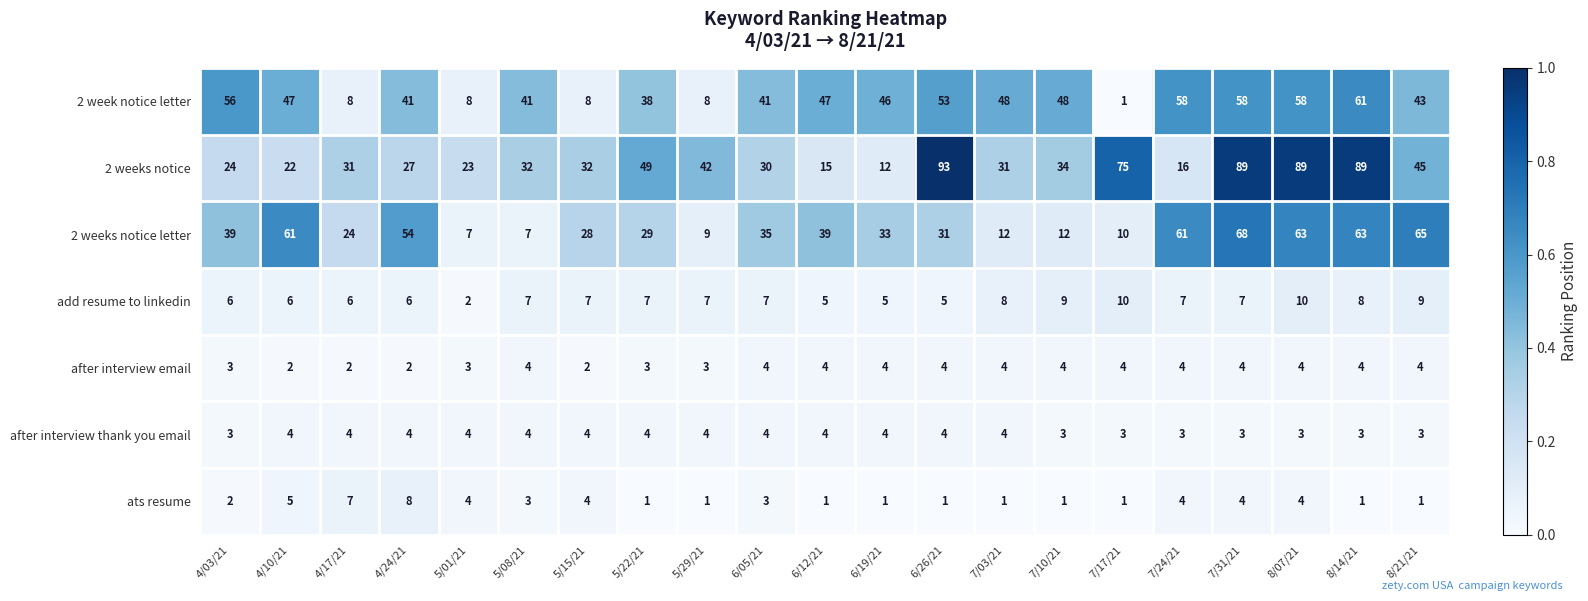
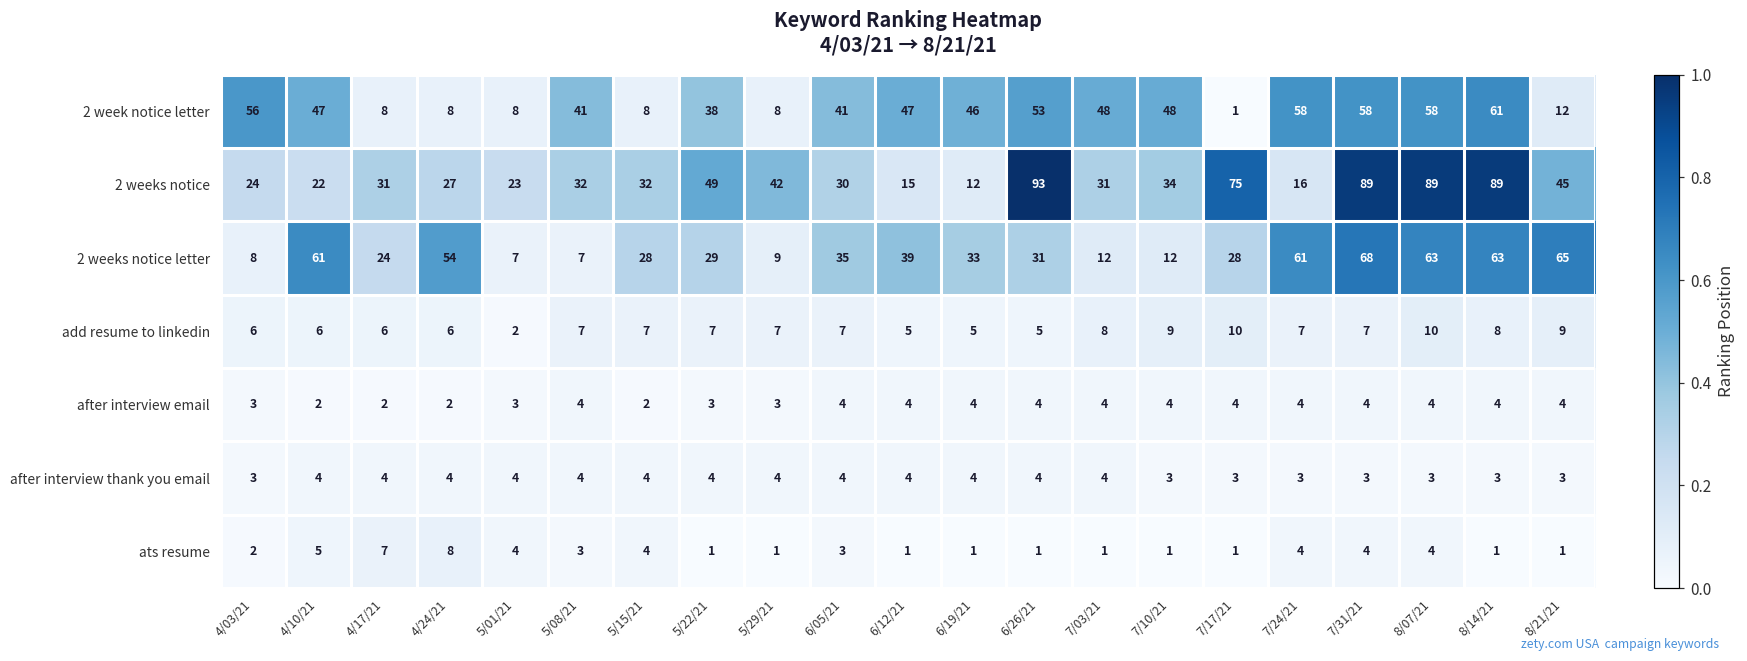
2 week notice letter, 4/24/21: 41 -> 8
2 week notice letter, 8/21/21: 43 -> 12
2 weeks notice letter, 4/03/21: 39 -> 8
2 weeks notice letter, 7/17/21: 10 -> 28
